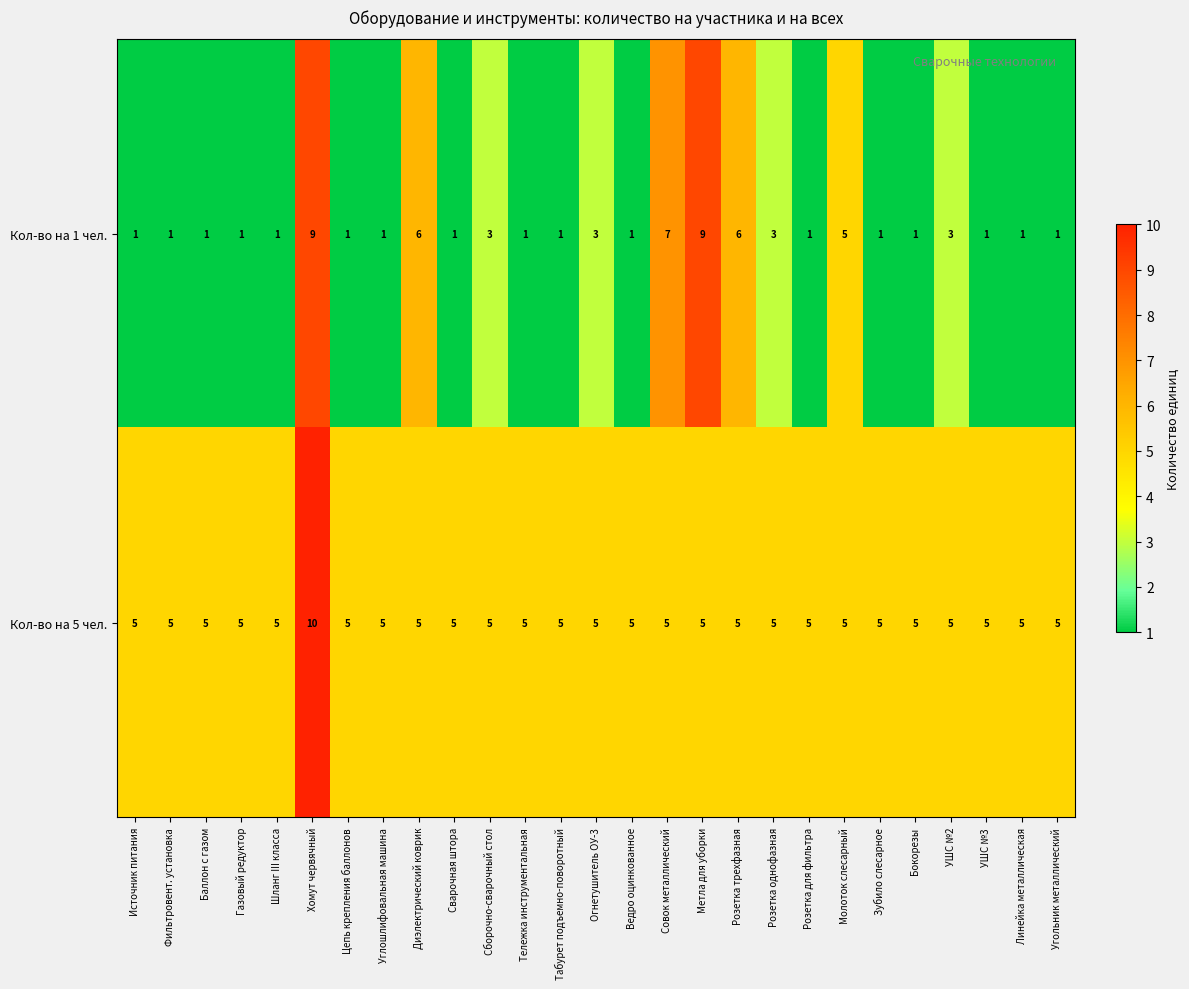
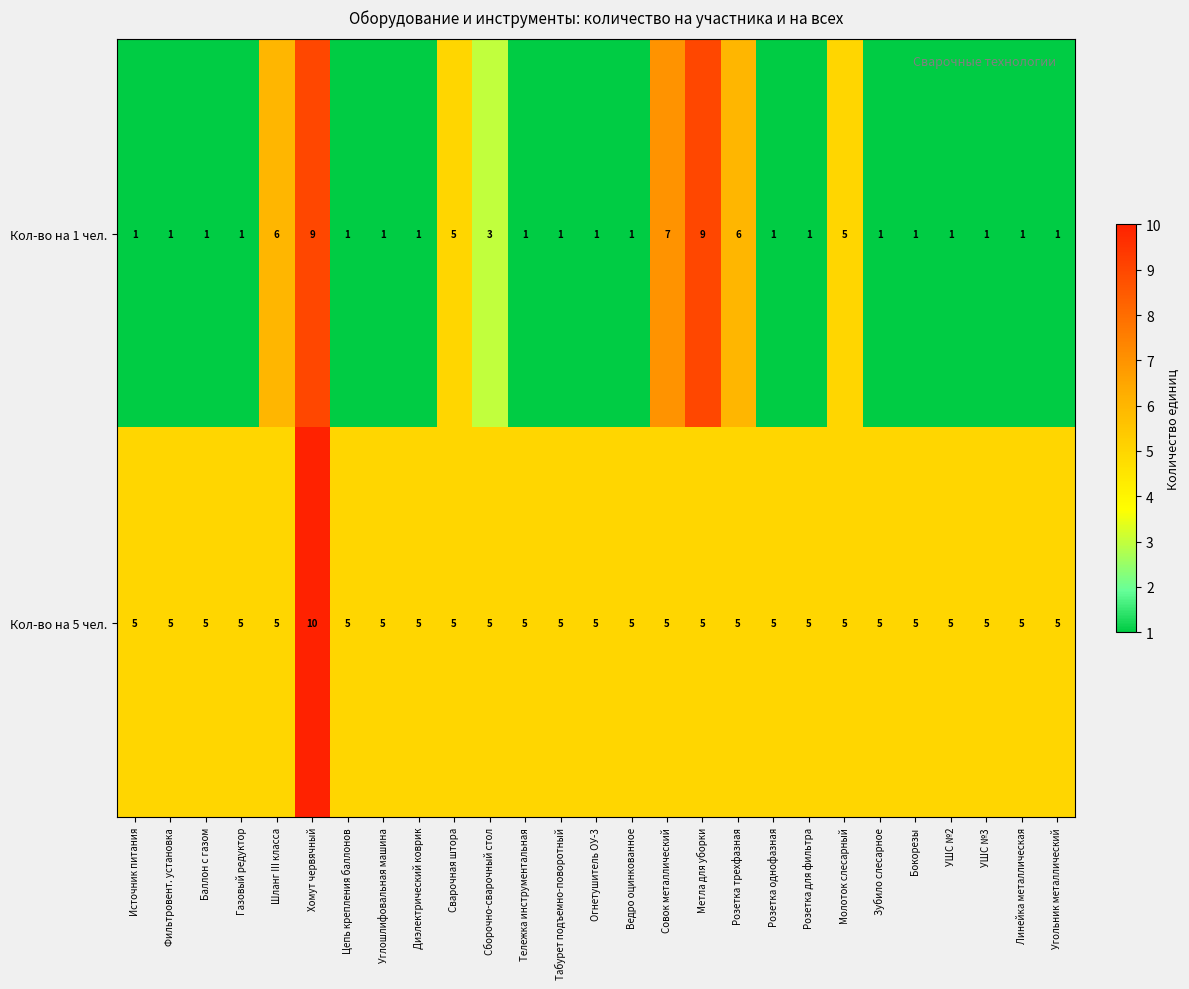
Кол-во на 1 чел., Шланг III класса: 1 -> 6
Кол-во на 1 чел., Диэлектрический коврик: 6 -> 1
Кол-во на 1 чел., Сварочная штора: 1 -> 5
Кол-во на 1 чел., Огнетушитель ОУ-3: 3 -> 1
Кол-во на 1 чел., Розетка однофазная: 3 -> 1
Кол-во на 1 чел., УШС №2: 3 -> 1
